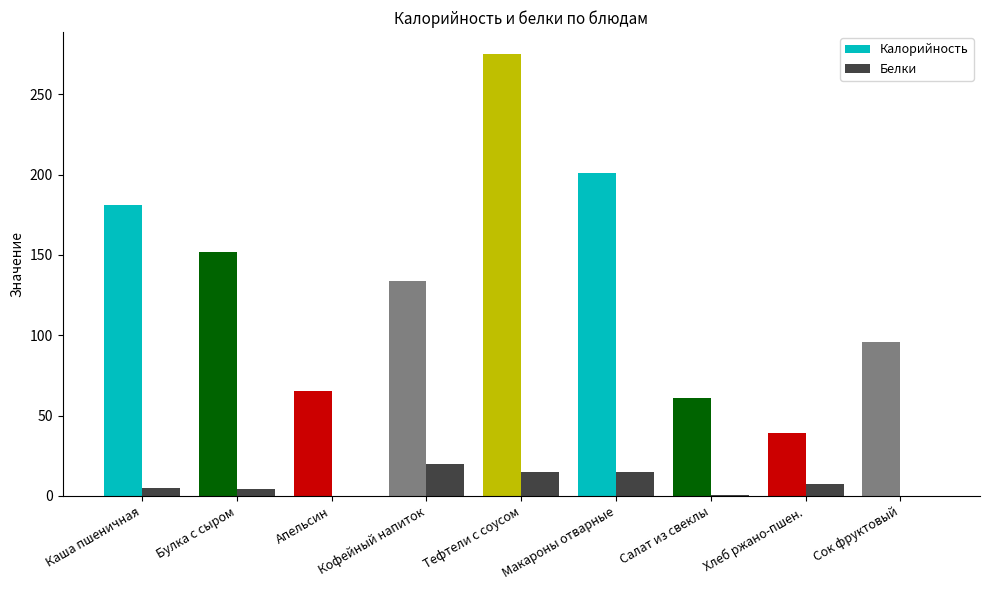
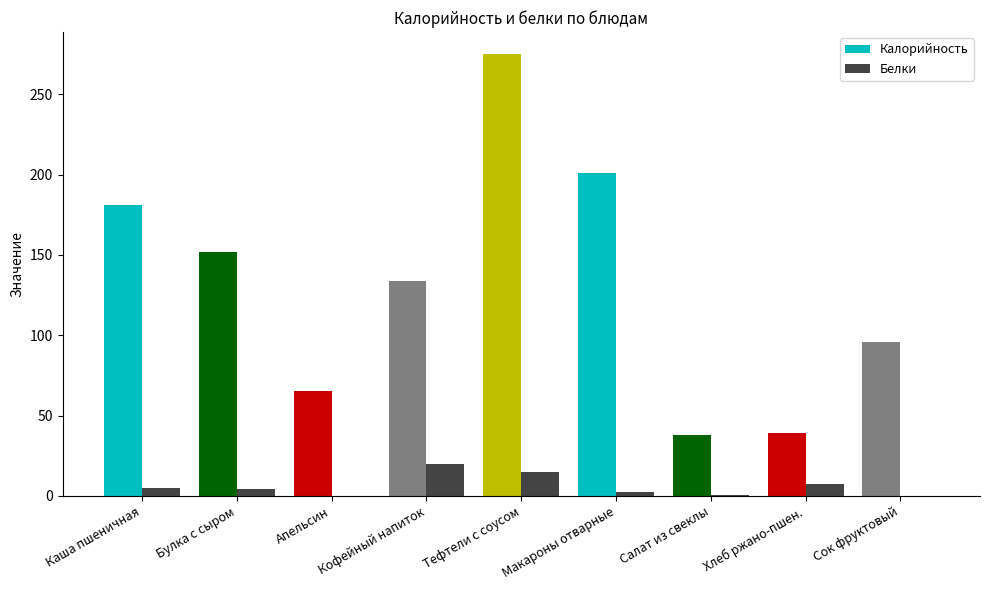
Белки, Макароны отварные: 15 -> 3
Калорийность, Салат из свеклы: 61 -> 38
